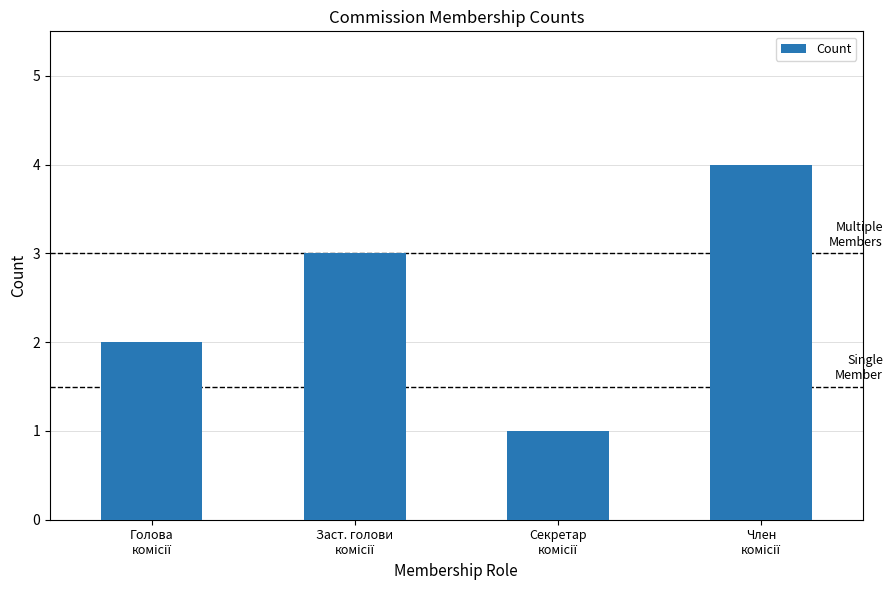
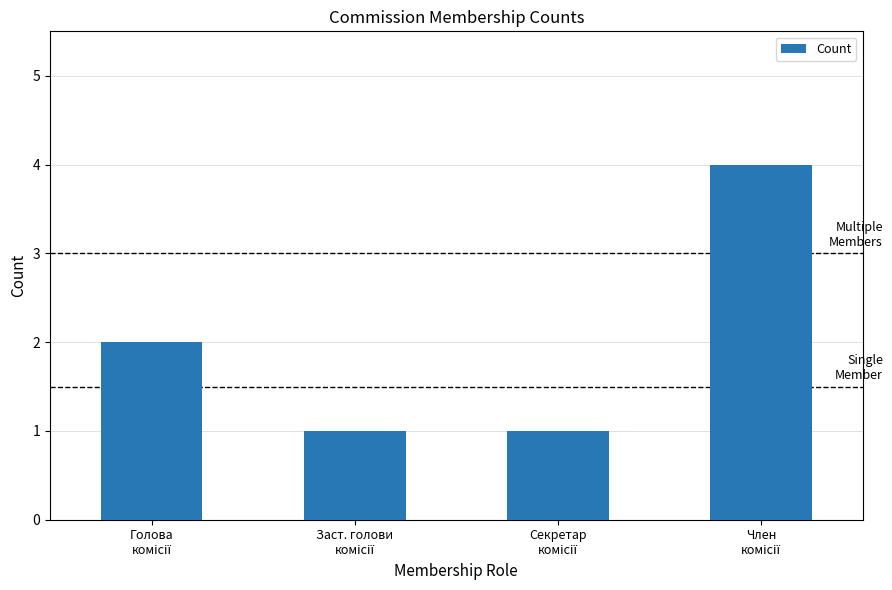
Заст. голови комісії: 3 -> 1
